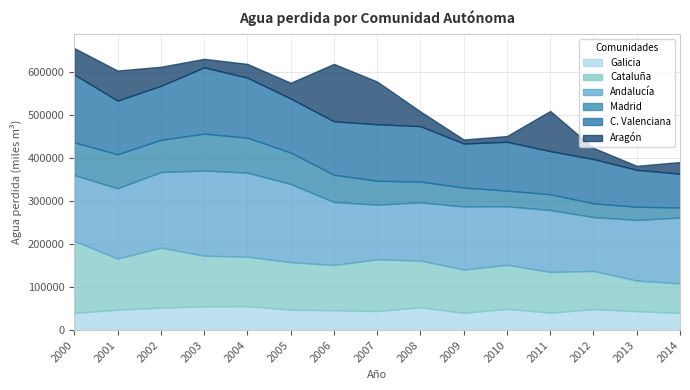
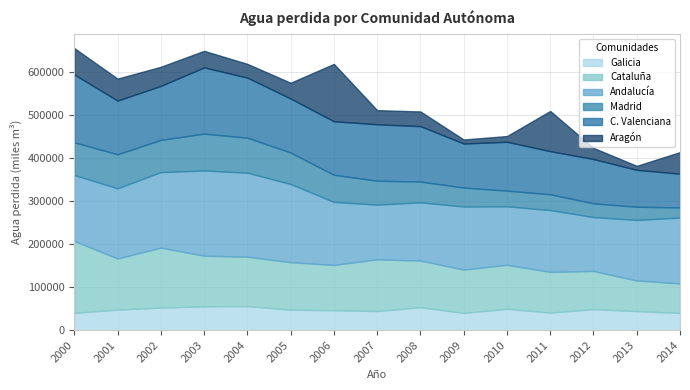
Aragón, 2001: 70000 -> 50000
Aragón, 2003: 20000 -> 40000
Aragón, 2007: 100000 -> 30000
Aragón, 2014: 30000 -> 50000
